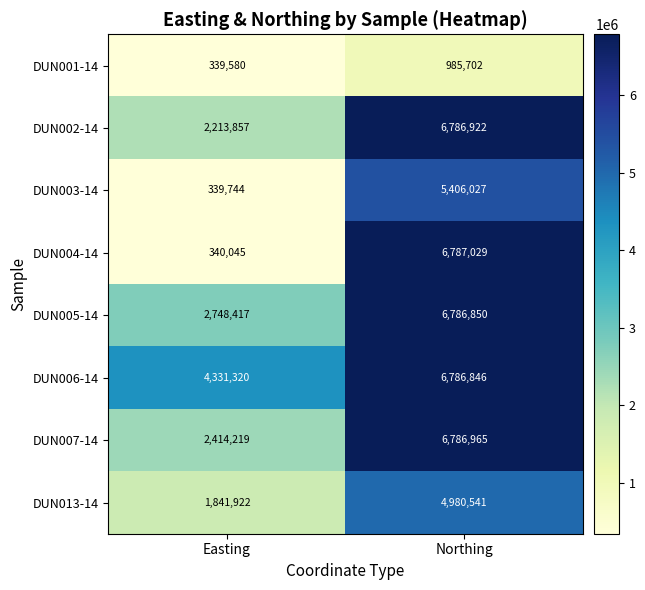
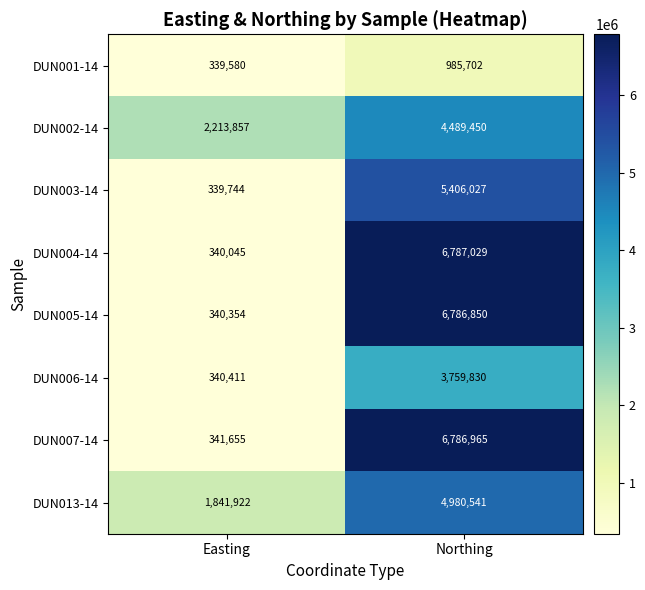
DUN002-14, Northing: 6,786,922 -> 4,489,450
DUN005-14, Easting: 2,748,417 -> 340,354
DUN006-14, Easting: 4,331,320 -> 340,411
DUN006-14, Northing: 6,786,846 -> 3,759,830
DUN007-14, Easting: 2,414,219 -> 341,655
